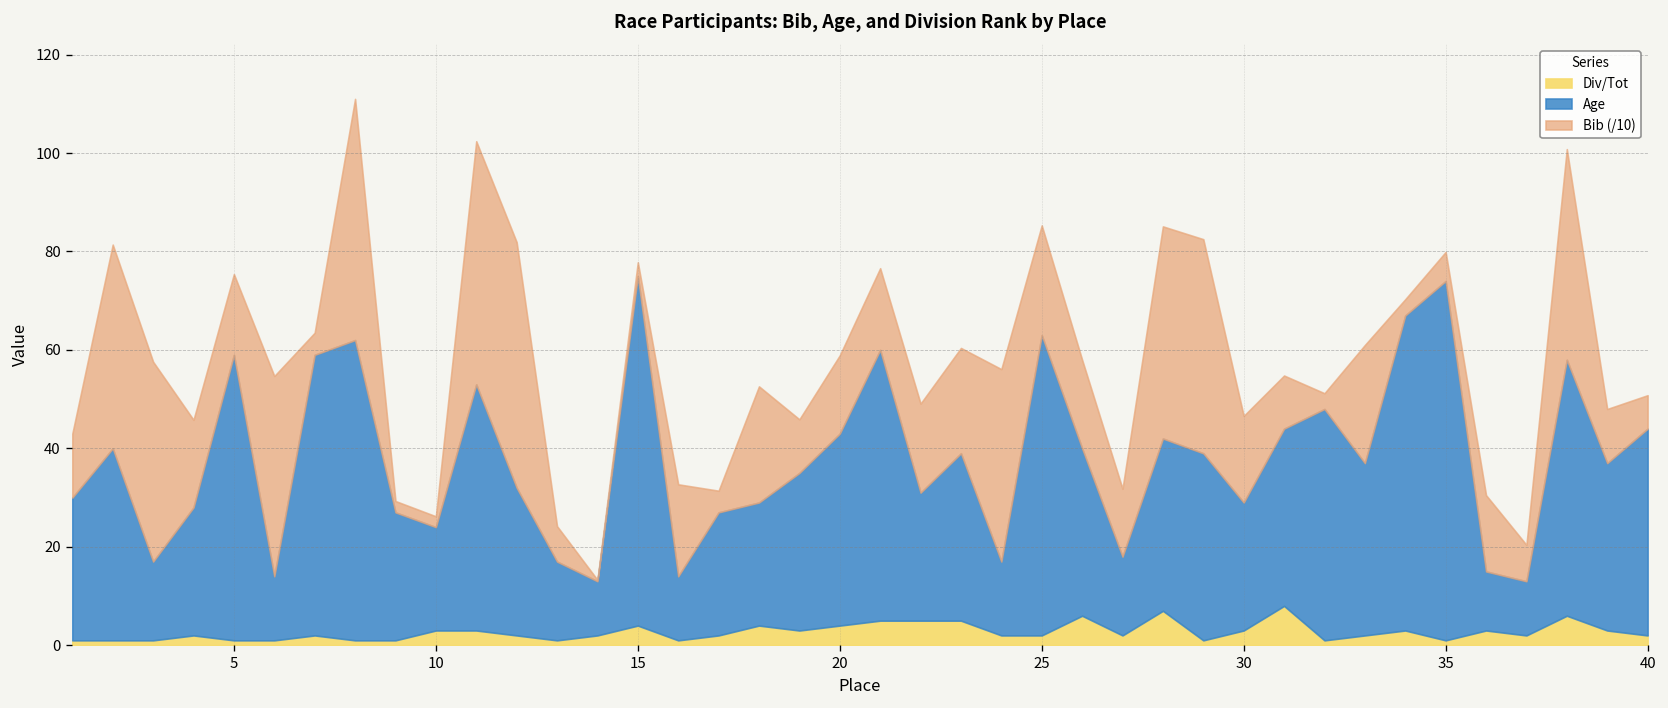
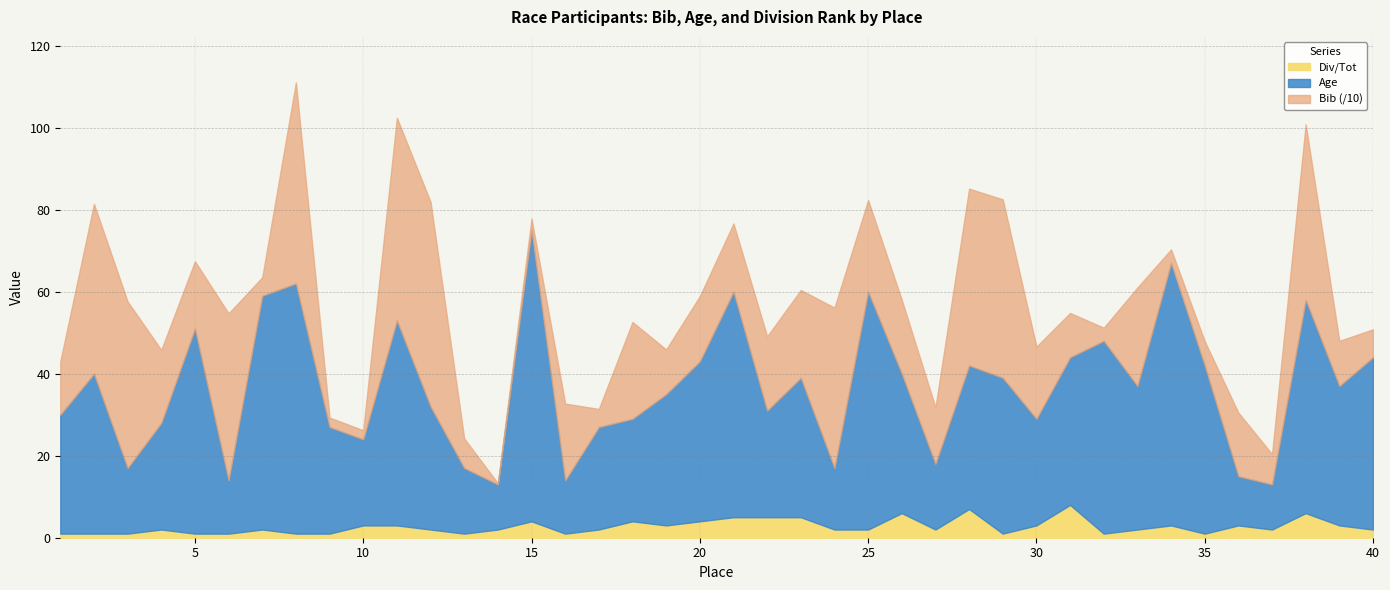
Age, 5: 58 -> 50
Age, 25: 61 -> 58
Age, 35: 73 -> 41
